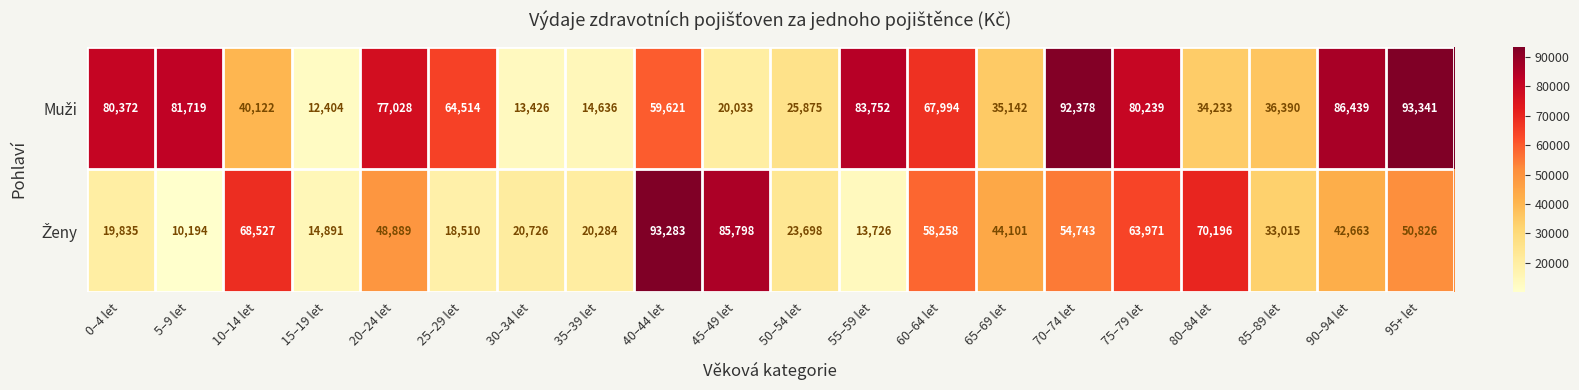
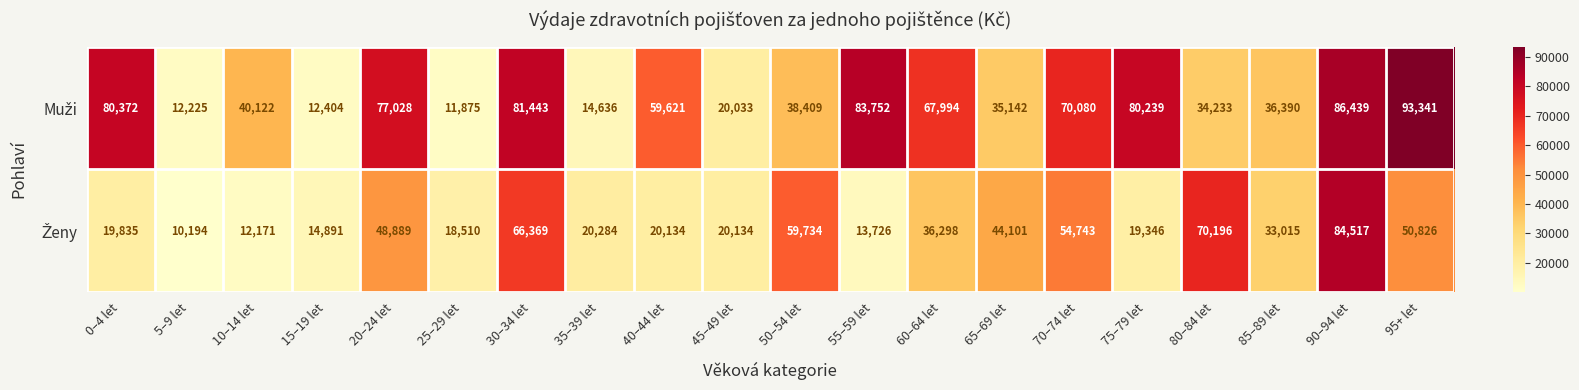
Muži, 5–9 let: 81,719 -> 12,225
Muži, 25–29 let: 64,514 -> 11,875
Muži, 30–34 let: 13,426 -> 81,443
Muži, 50–54 let: 25,875 -> 38,409
Muži, 70–74 let: 92,378 -> 70,080
Ženy, 10–14 let: 68,527 -> 12,171
Ženy, 30–34 let: 20,726 -> 66,369
Ženy, 40–44 let: 93,283 -> 20,134
Ženy, 45–49 let: 85,798 -> 20,134
Ženy, 50–54 let: 23,698 -> 59,734
Ženy, 60–64 let: 58,258 -> 36,298
Ženy, 75–79 let: 63,971 -> 19,346
Ženy, 90–94 let: 42,663 -> 84,517
